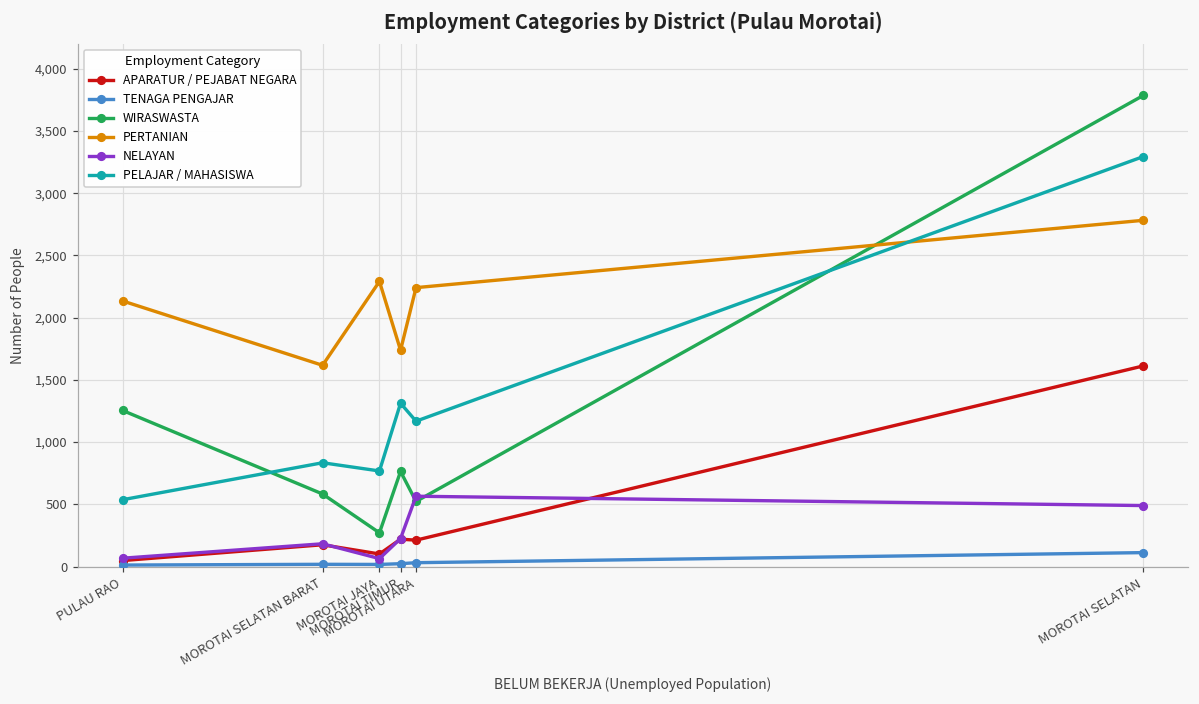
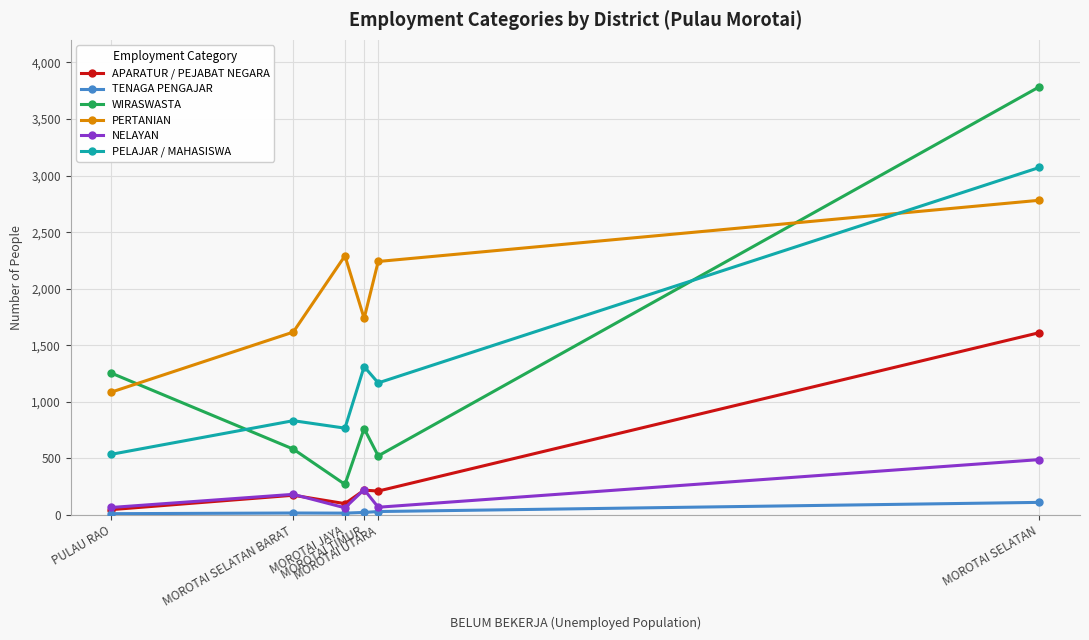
PERTANIAN, PULAU RAO: 2,130 -> 1,090
NELAYAN, MOROTAI UTARA: 570 -> 70
PELAJAR / MAHASISWA, MOROTAI SELATAN: 3,290 -> 3,070
